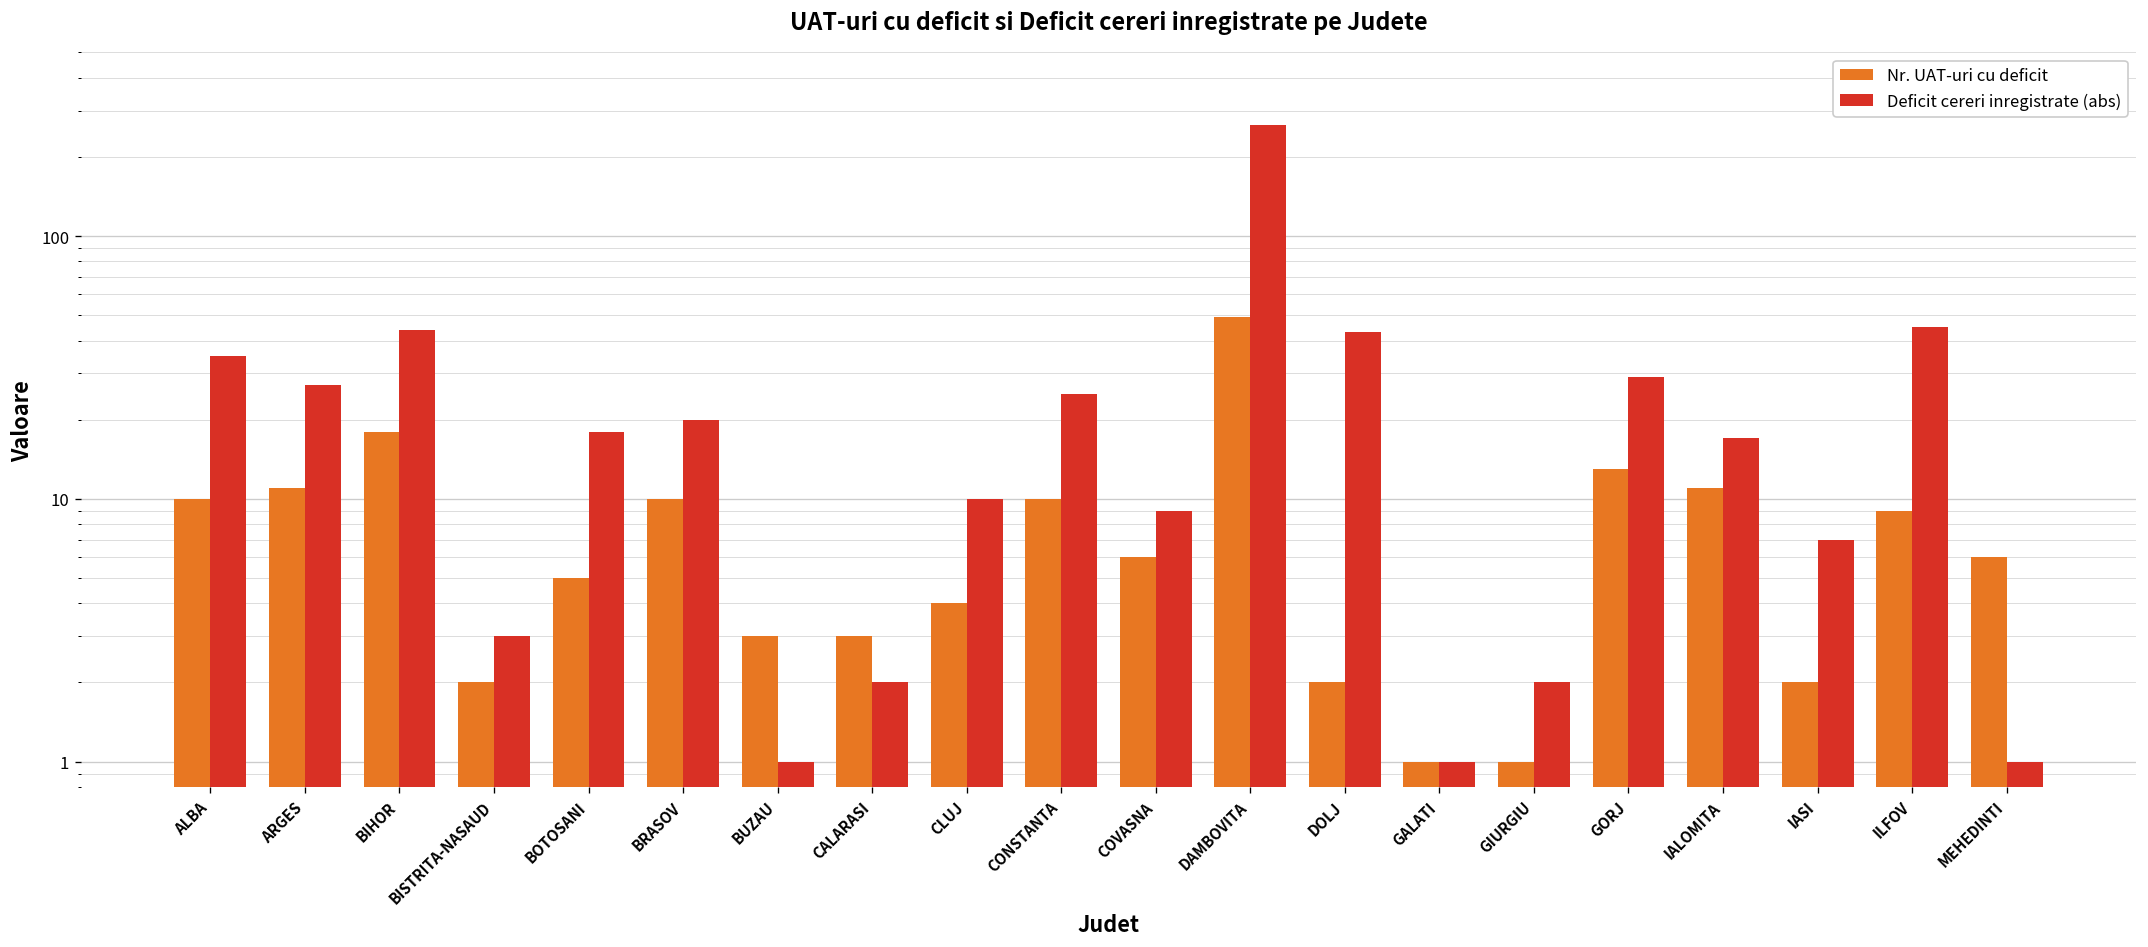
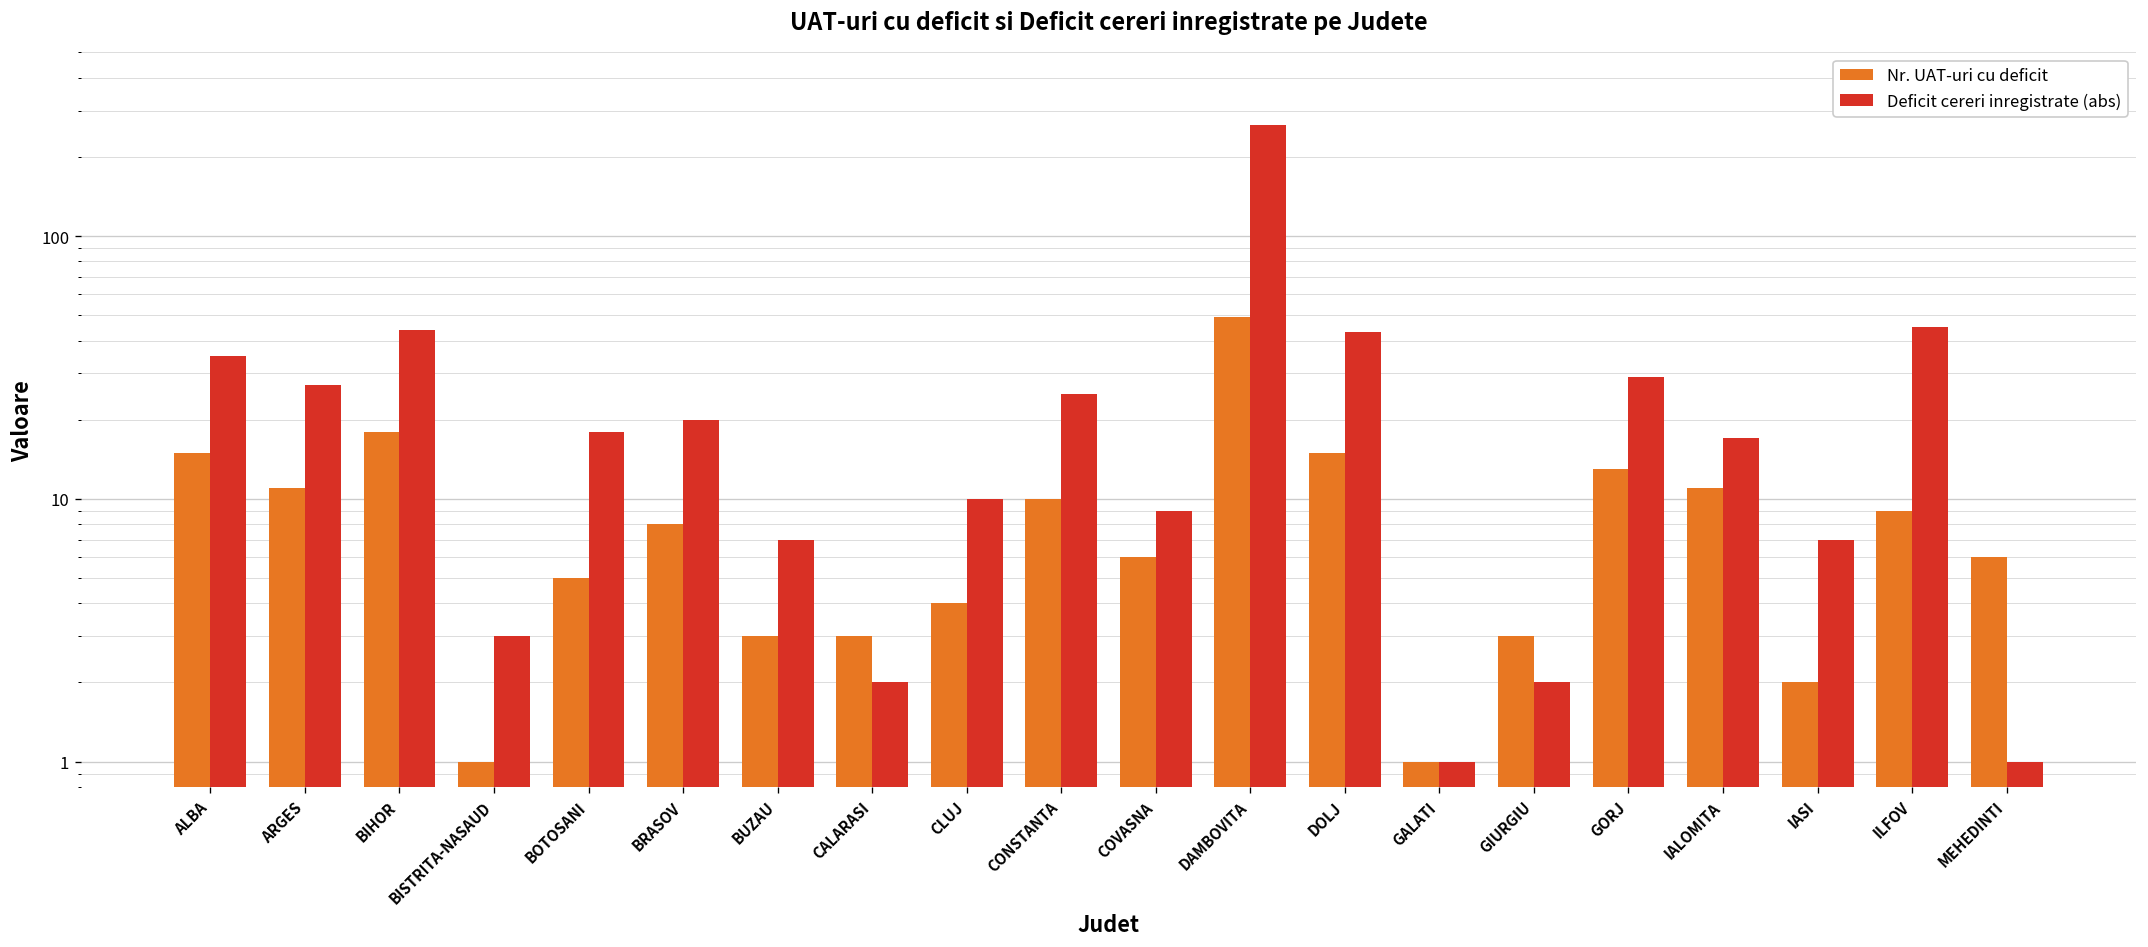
Nr. UAT-uri cu deficit, ALBA: 10 -> 15
Nr. UAT-uri cu deficit, BISTRITA-NASAUD: 2 -> 1
Nr. UAT-uri cu deficit, BRASOV: 10 -> 8
Deficit cereri inregistrate (abs), BUZAU: 1 -> 7
Nr. UAT-uri cu deficit, DOLJ: 2 -> 15
Nr. UAT-uri cu deficit, GIURGIU: 1 -> 3
